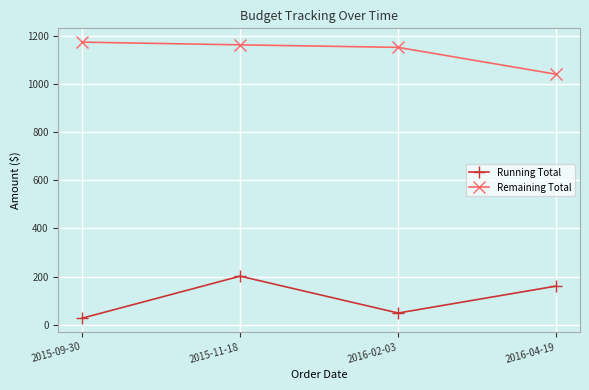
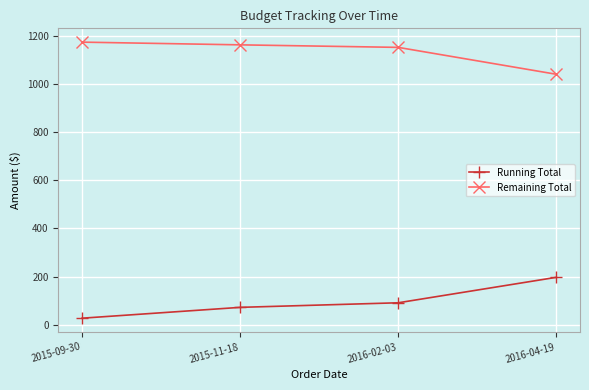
Running Total, 2015-11-18: 200 -> 70
Running Total, 2016-02-03: 50 -> 90
Running Total, 2016-04-19: 160 -> 200
